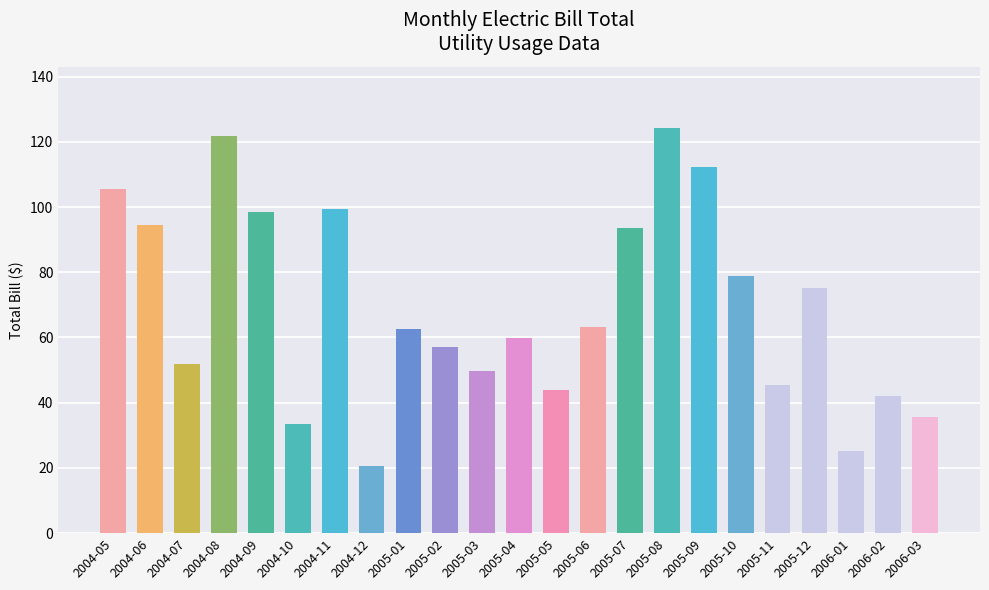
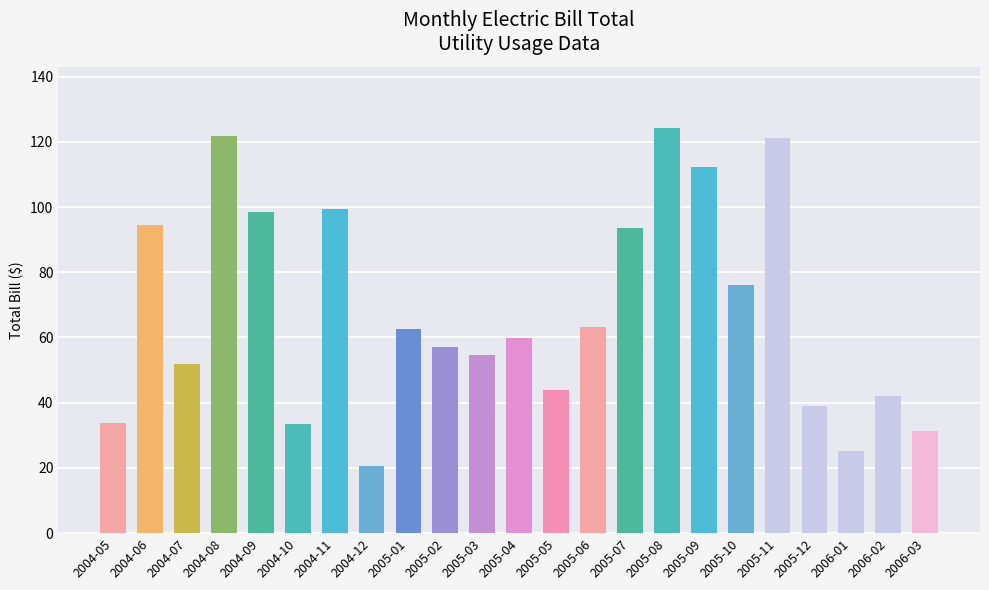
2004-05: 106 -> 34
2005-03: 50 -> 55
2005-10: 79 -> 76
2005-11: 46 -> 121
2005-12: 75 -> 39
2006-03: 36 -> 31
